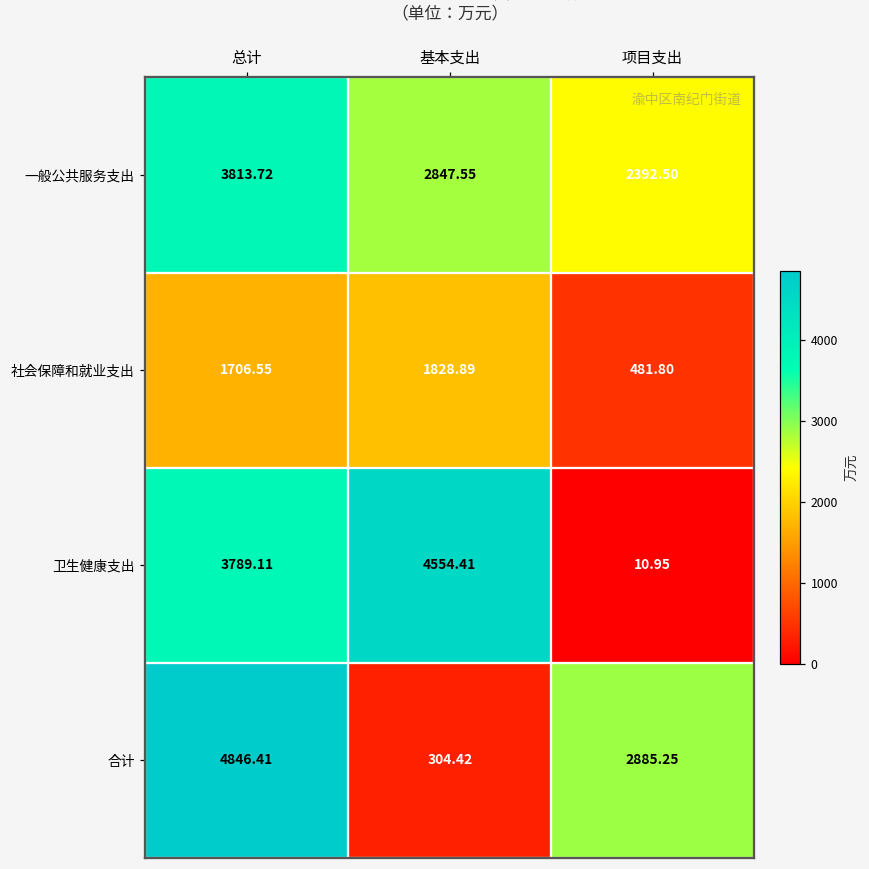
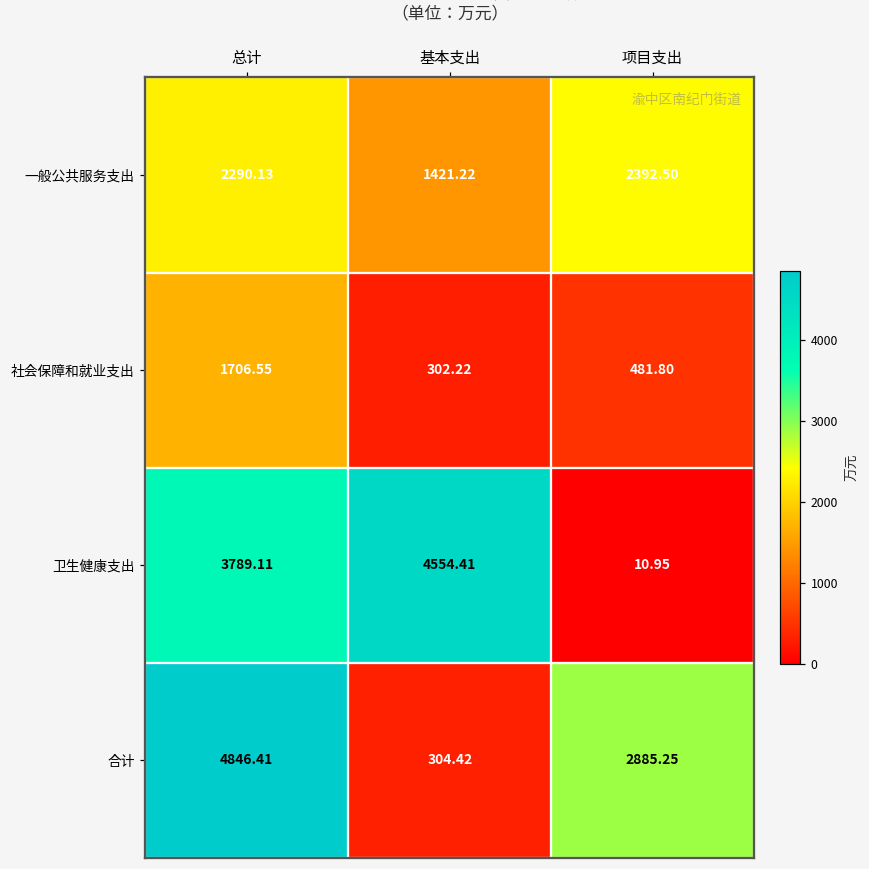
一般公共服务支出, 总计: 3813.72 -> 2290.13
一般公共服务支出, 基本支出: 2847.55 -> 1421.22
社会保障和就业支出, 基本支出: 1828.89 -> 302.22
